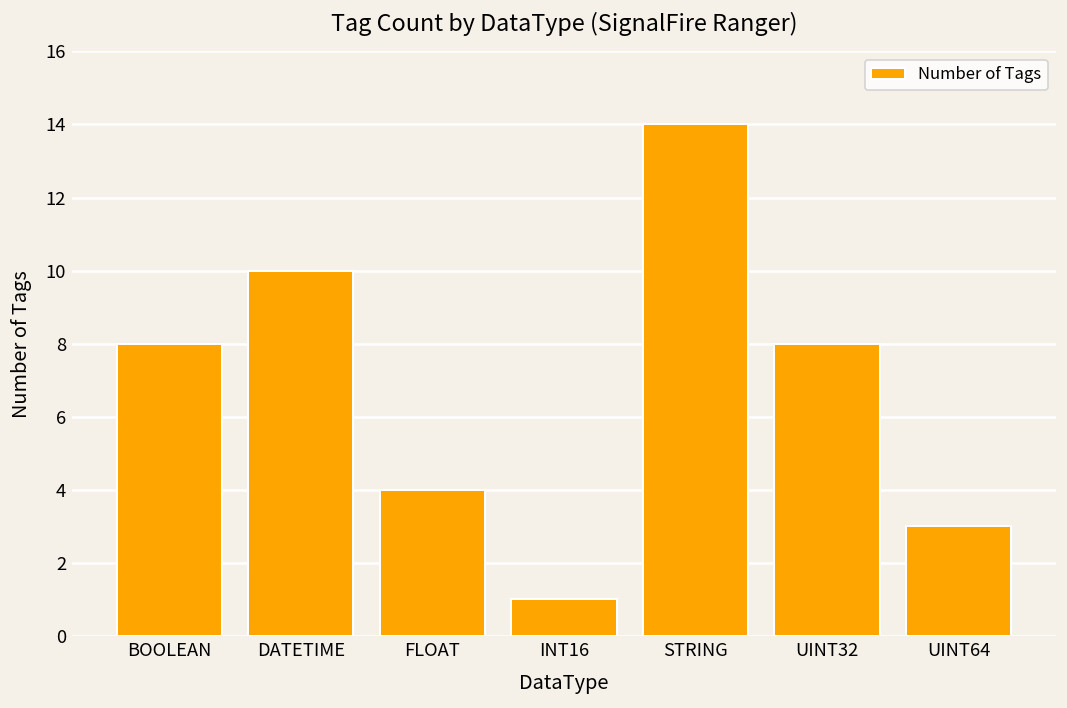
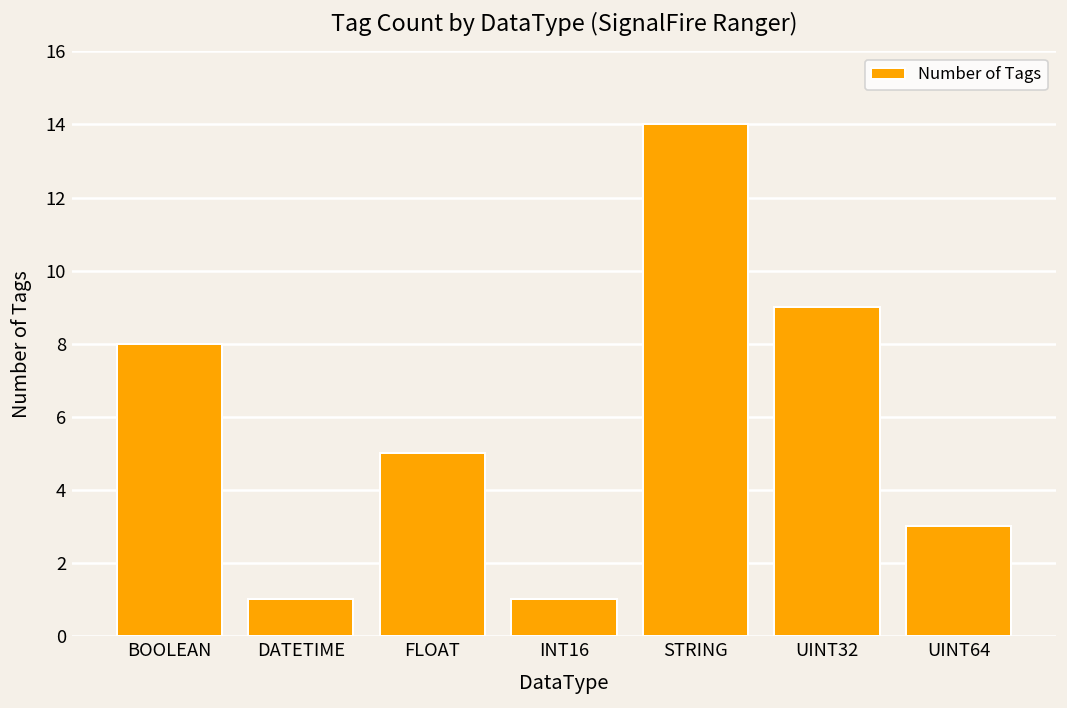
DATETIME: 10 -> 1
FLOAT: 4 -> 5
UINT32: 8 -> 9
